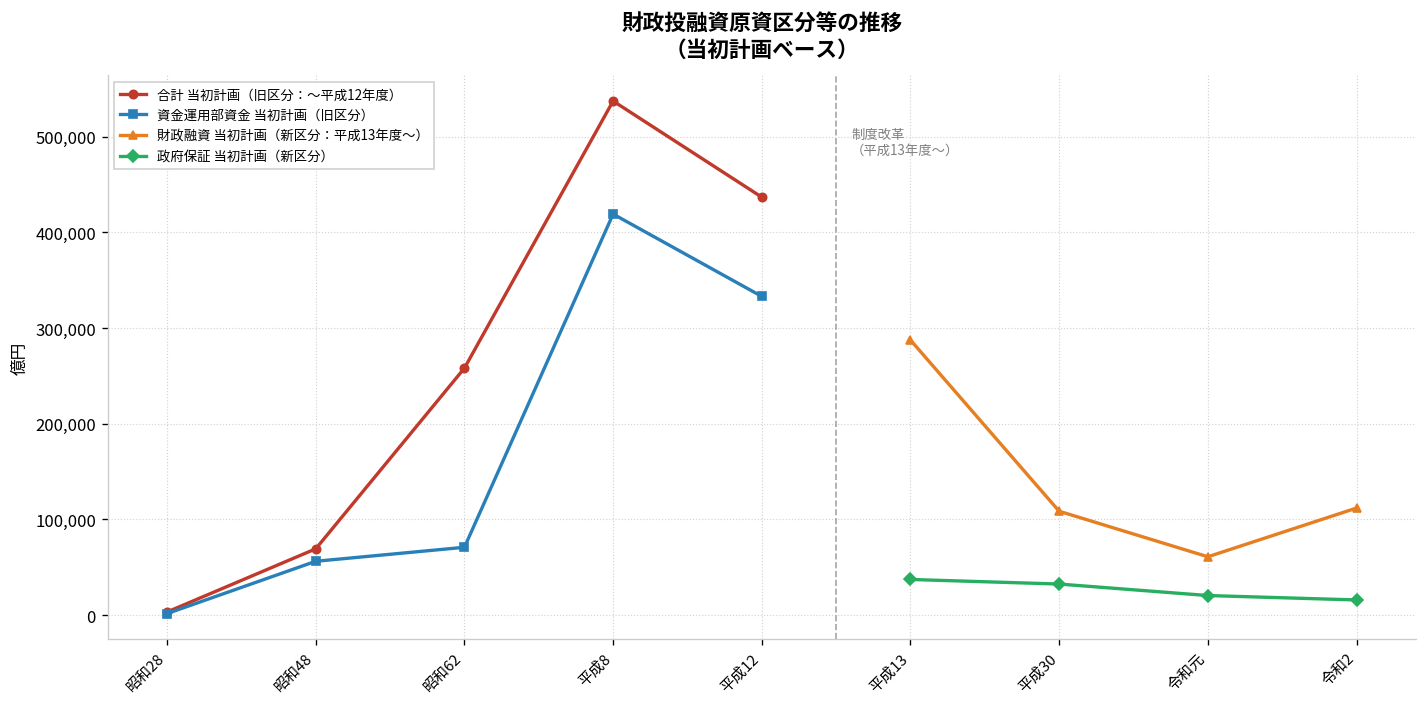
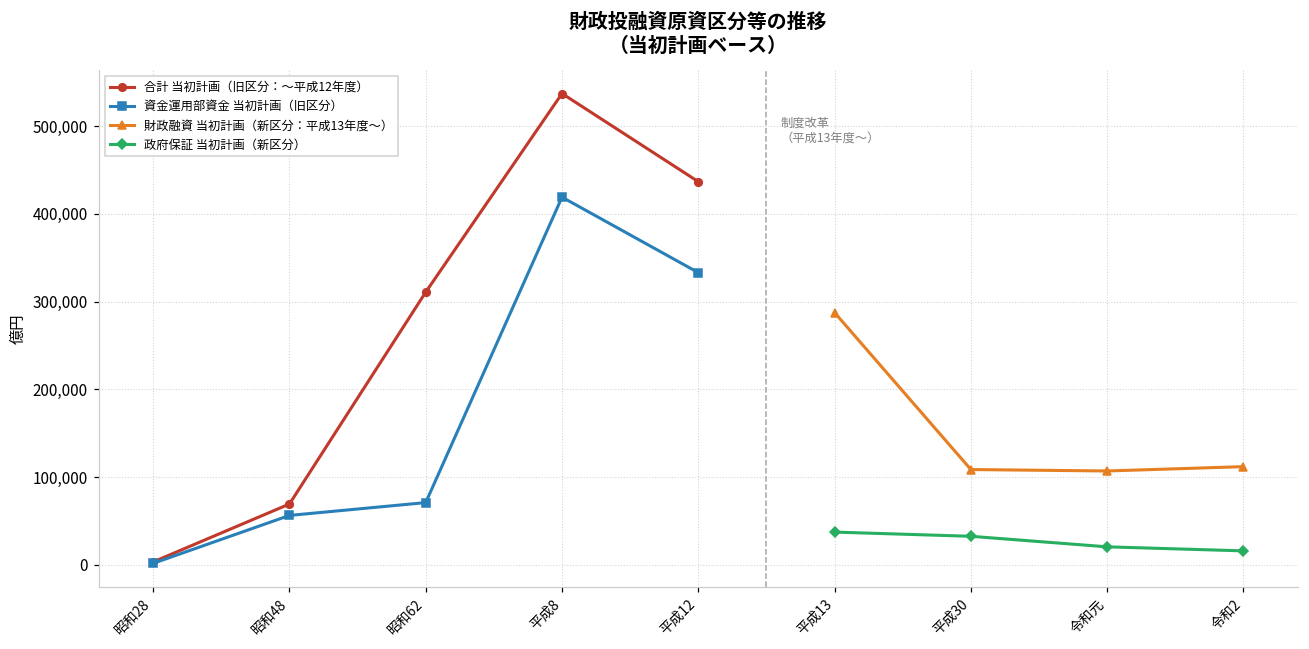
合計 当初計画（旧区分：〜平成12年度）, 昭和62: 260,000 -> 310,000
財政融資 当初計画（新区分：平成13年度〜）, 令和元: 60,000 -> 110,000
